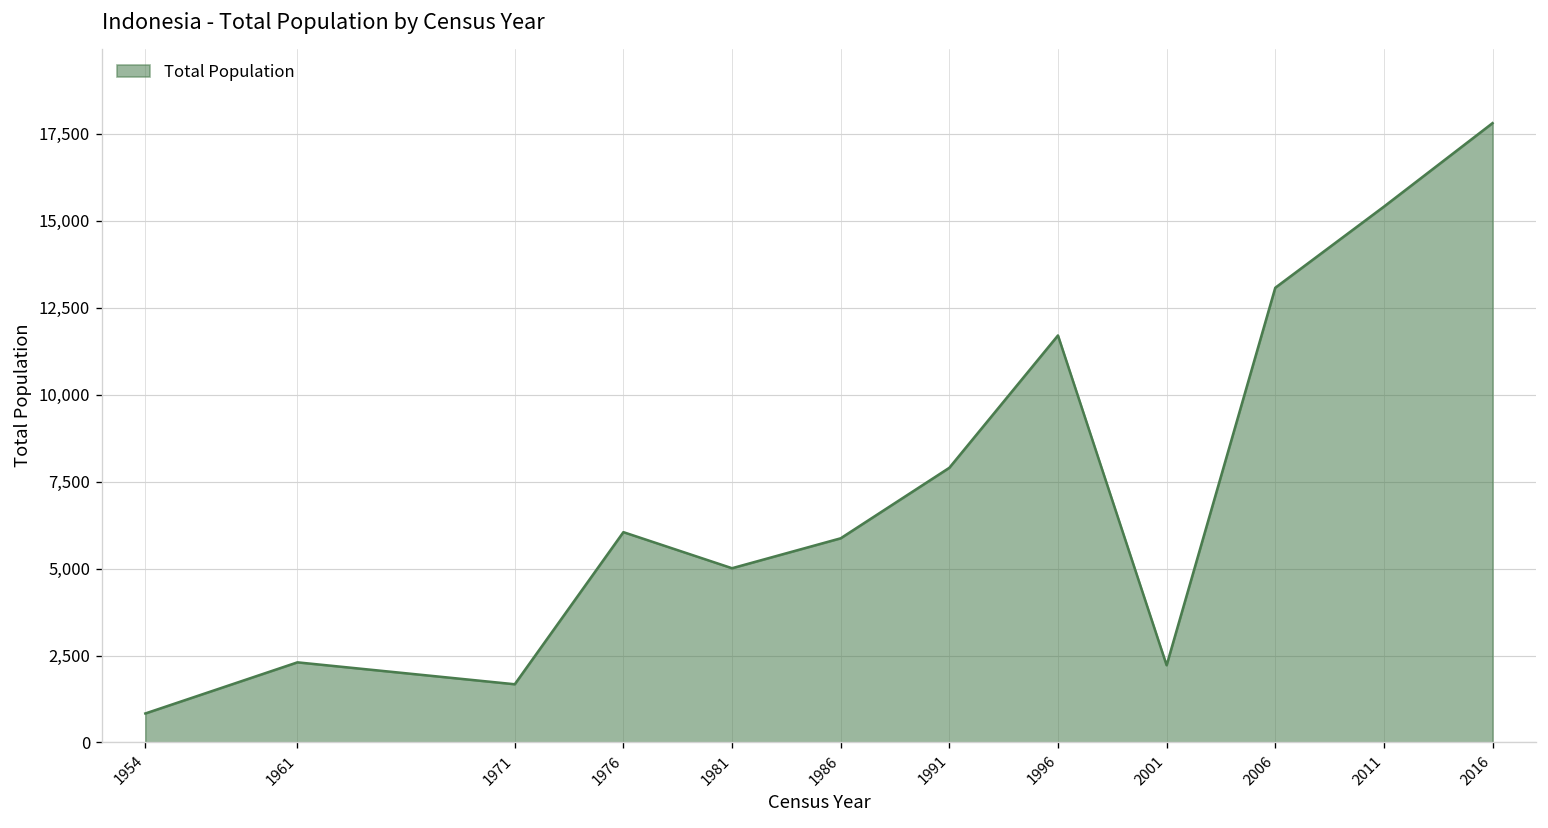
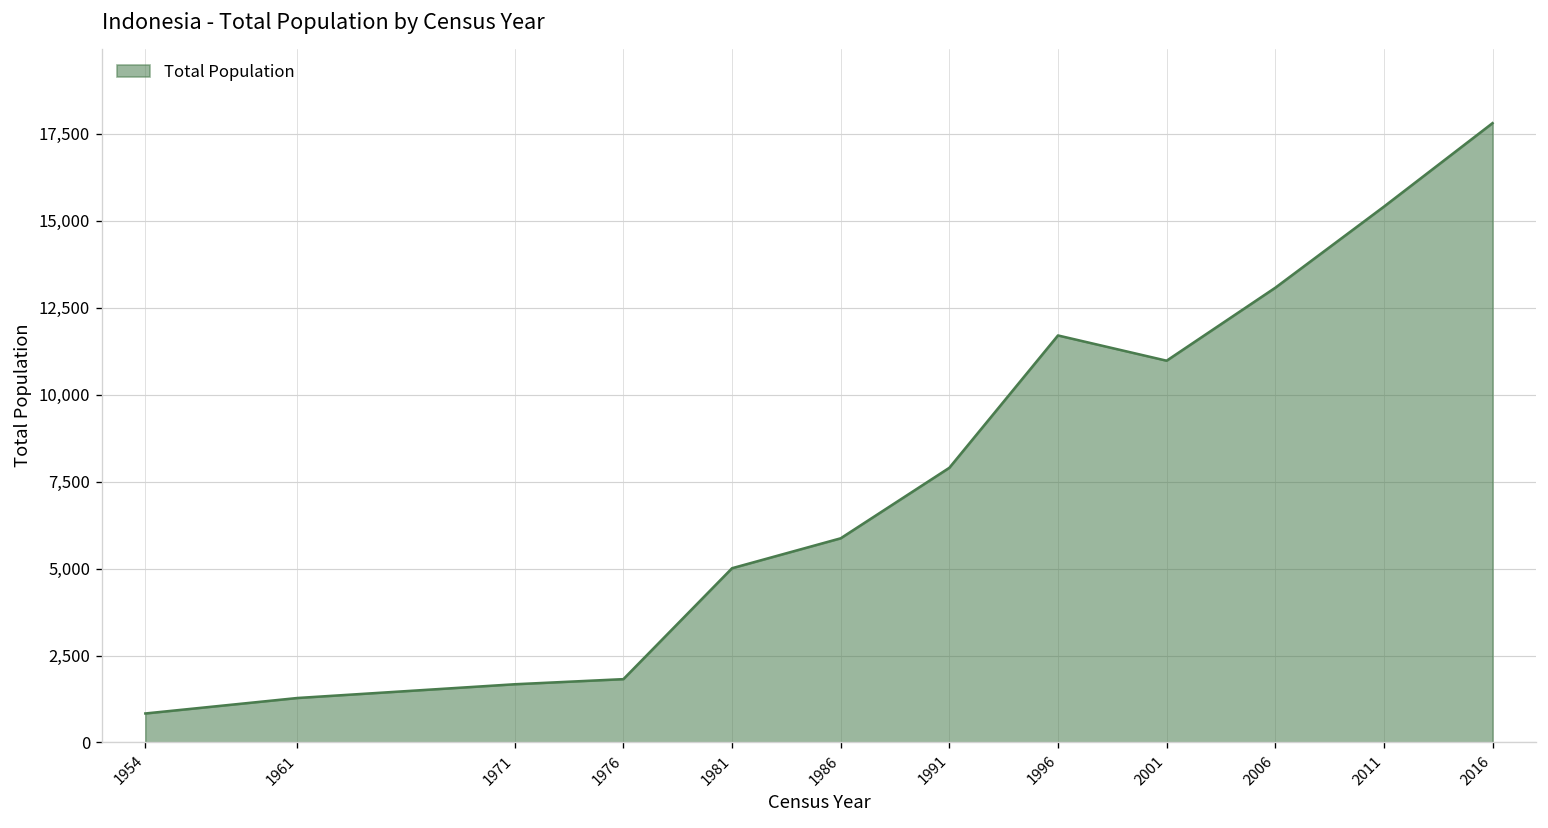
1961: 2,300 -> 1,300
1976: 6,000 -> 1,800
2001: 2,200 -> 11,000
